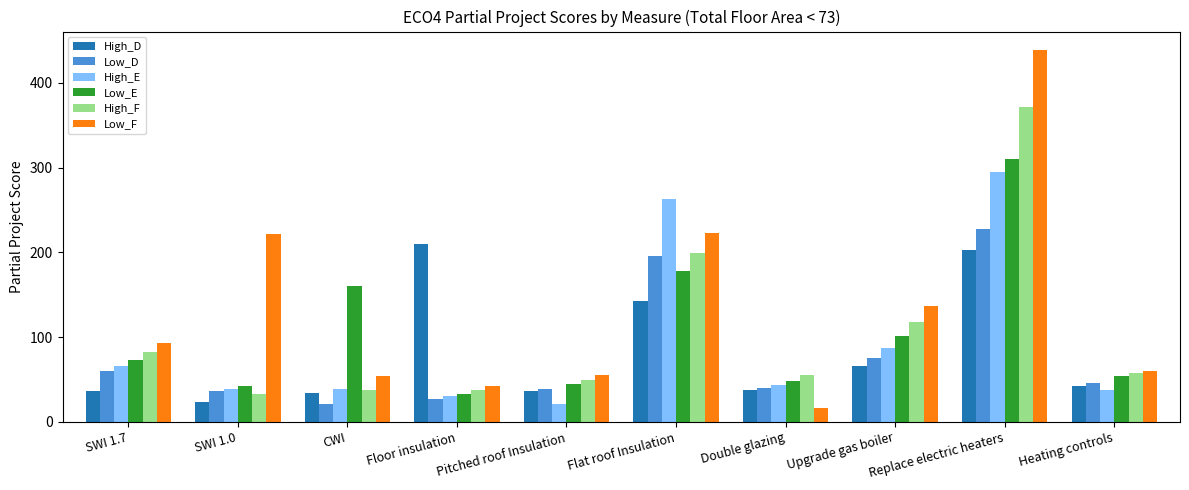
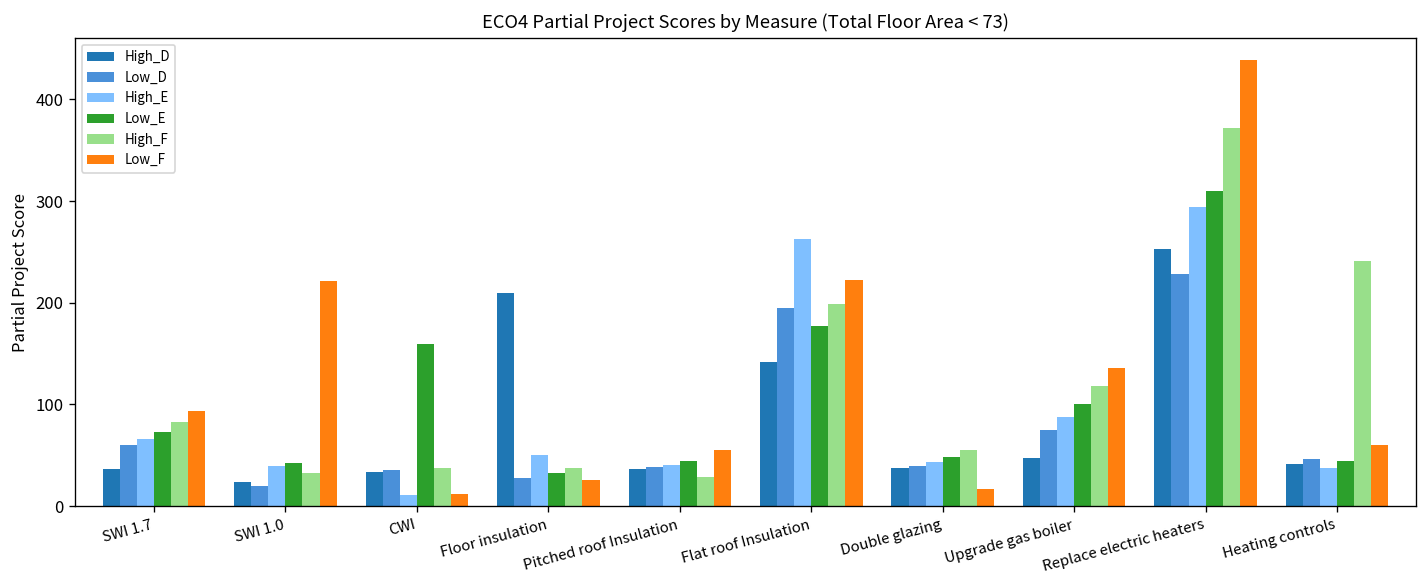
Low_D, SWI 1.0: 40 -> 20
Low_D, CWI: 20 -> 40
High_E, CWI: 40 -> 10
Low_F, CWI: 50 -> 10
High_E, Floor insulation: 30 -> 50
Low_F, Floor insulation: 40 -> 30
High_E, Pitched roof Insulation: 20 -> 40
High_F, Pitched roof Insulation: 50 -> 30
High_D, Upgrade gas boiler: 70 -> 50
High_D, Replace electric heaters: 200 -> 250
Low_E, Heating controls: 50 -> 40
High_F, Heating controls: 60 -> 240
